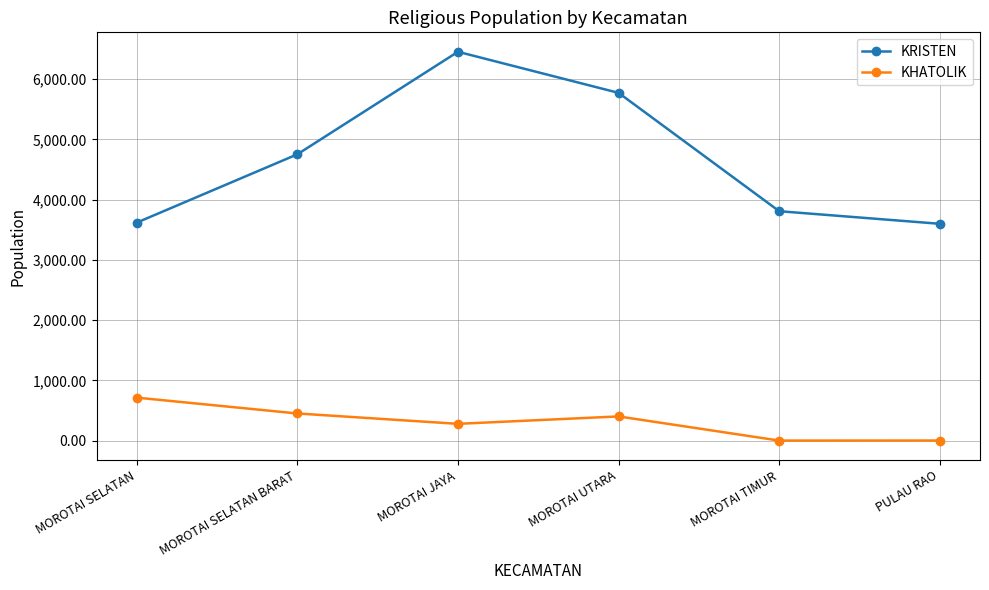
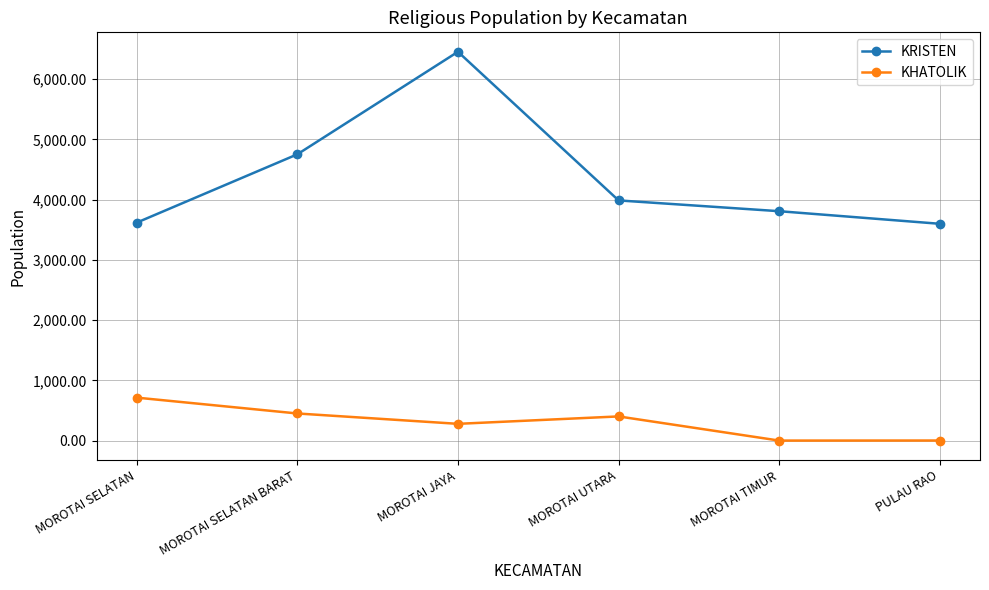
KRISTEN, MOROTAI UTARA: 5,800 -> 4,000
